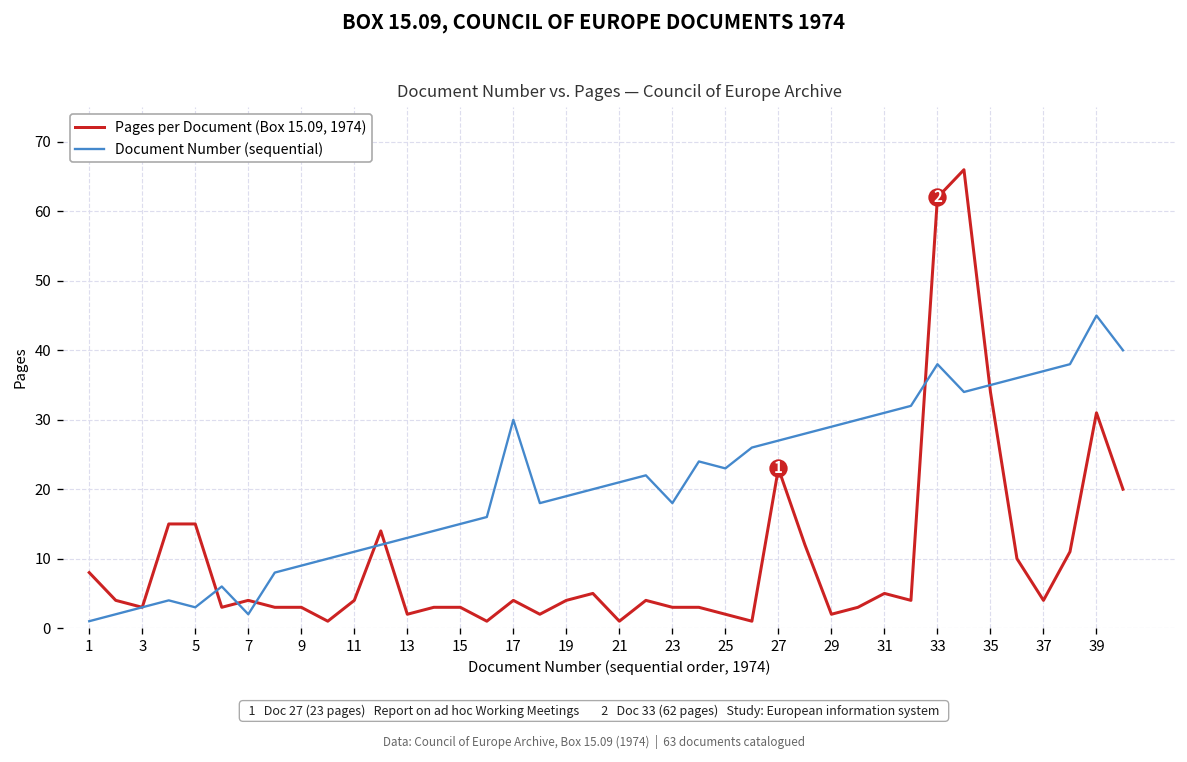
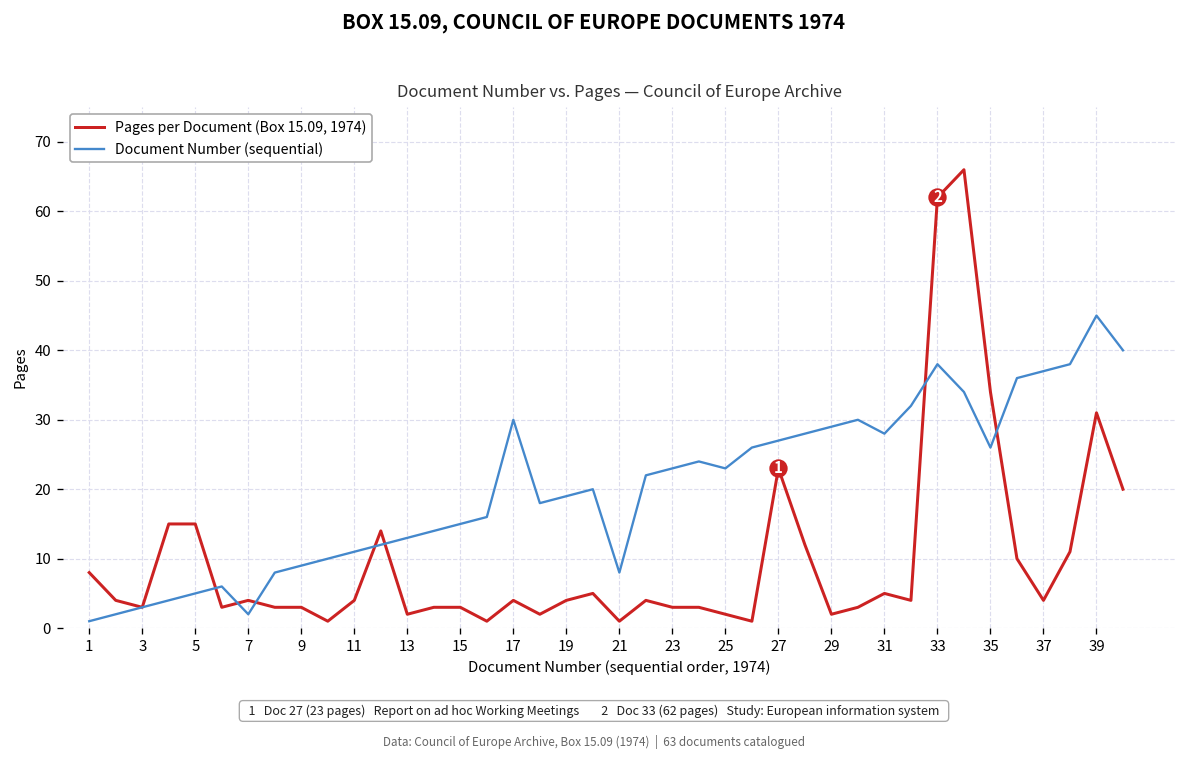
Document Number (sequential), 5: 3 -> 5
Document Number (sequential), 21: 21 -> 8
Document Number (sequential), 23: 18 -> 23
Document Number (sequential), 31: 31 -> 28
Document Number (sequential), 35: 35 -> 26
